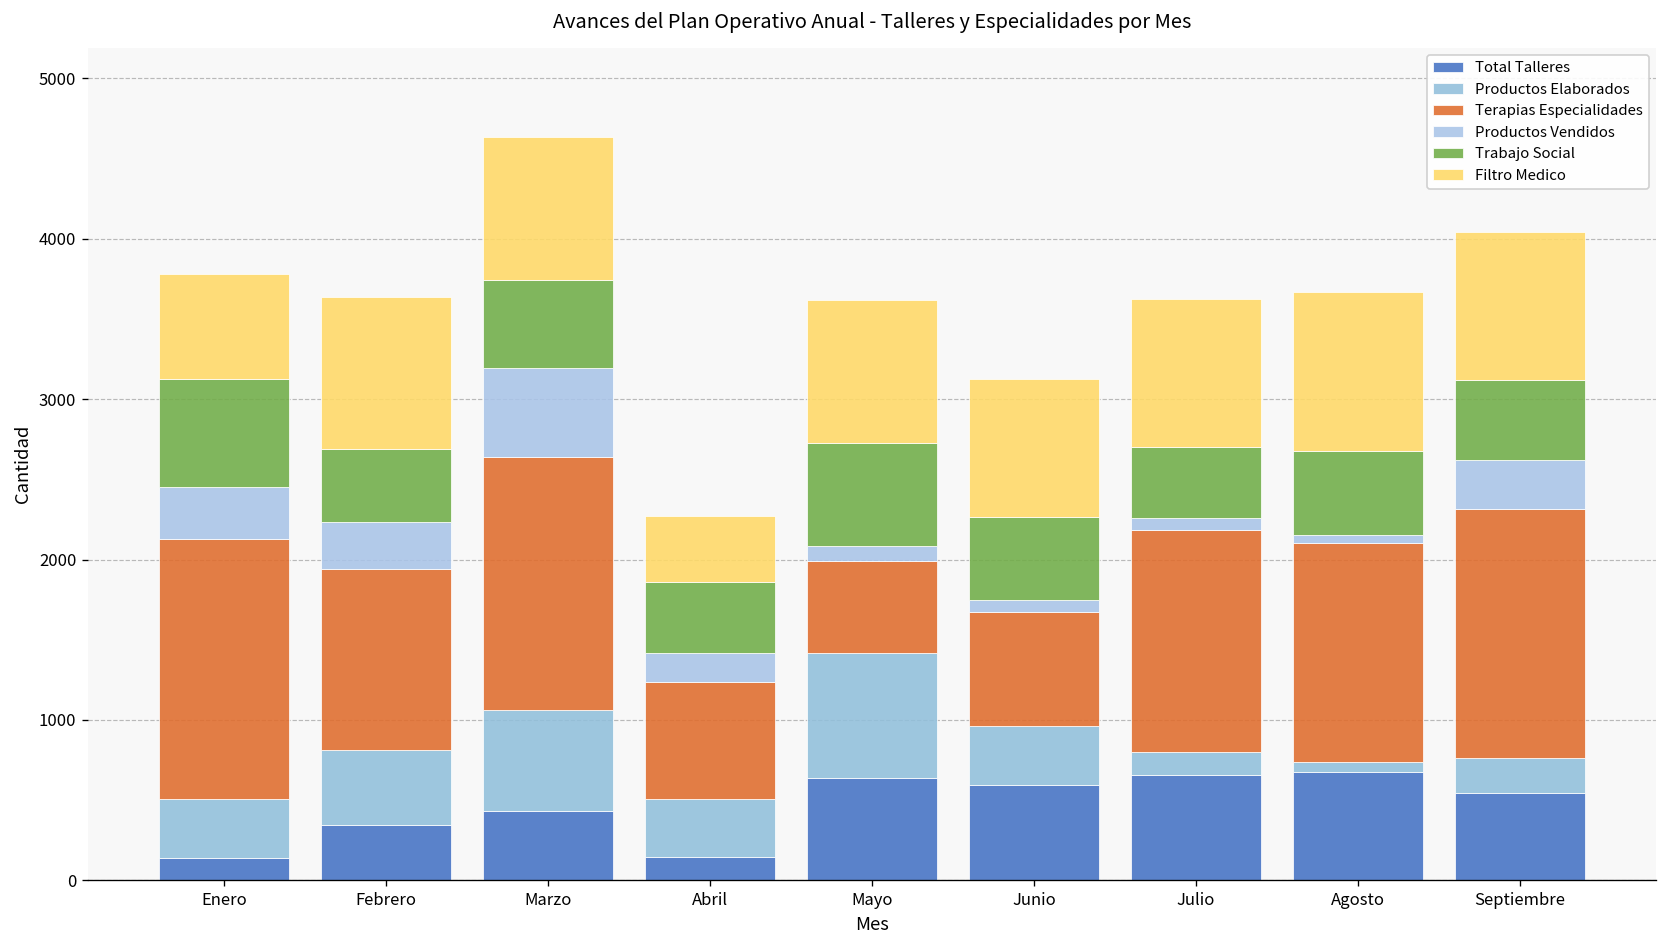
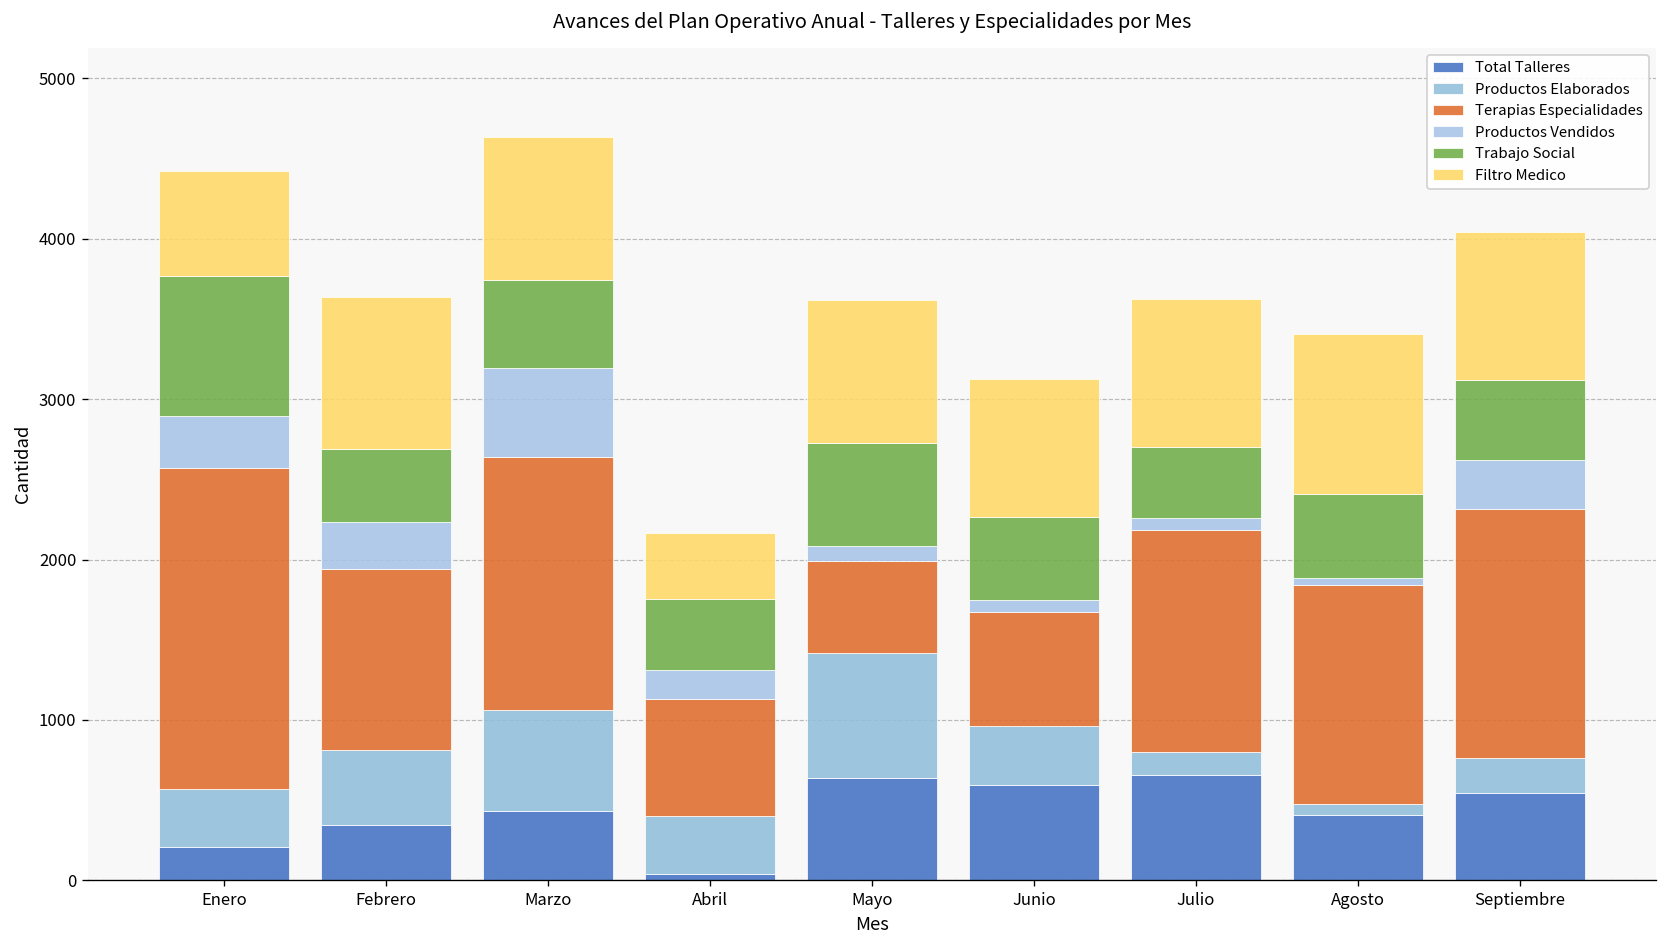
Total Talleres, Enero: 140 -> 210
Terapias Especialidades, Enero: 1620 -> 2000
Trabajo Social, Enero: 670 -> 870
Total Talleres, Abril: 140 -> 40
Total Talleres, Agosto: 670 -> 410
